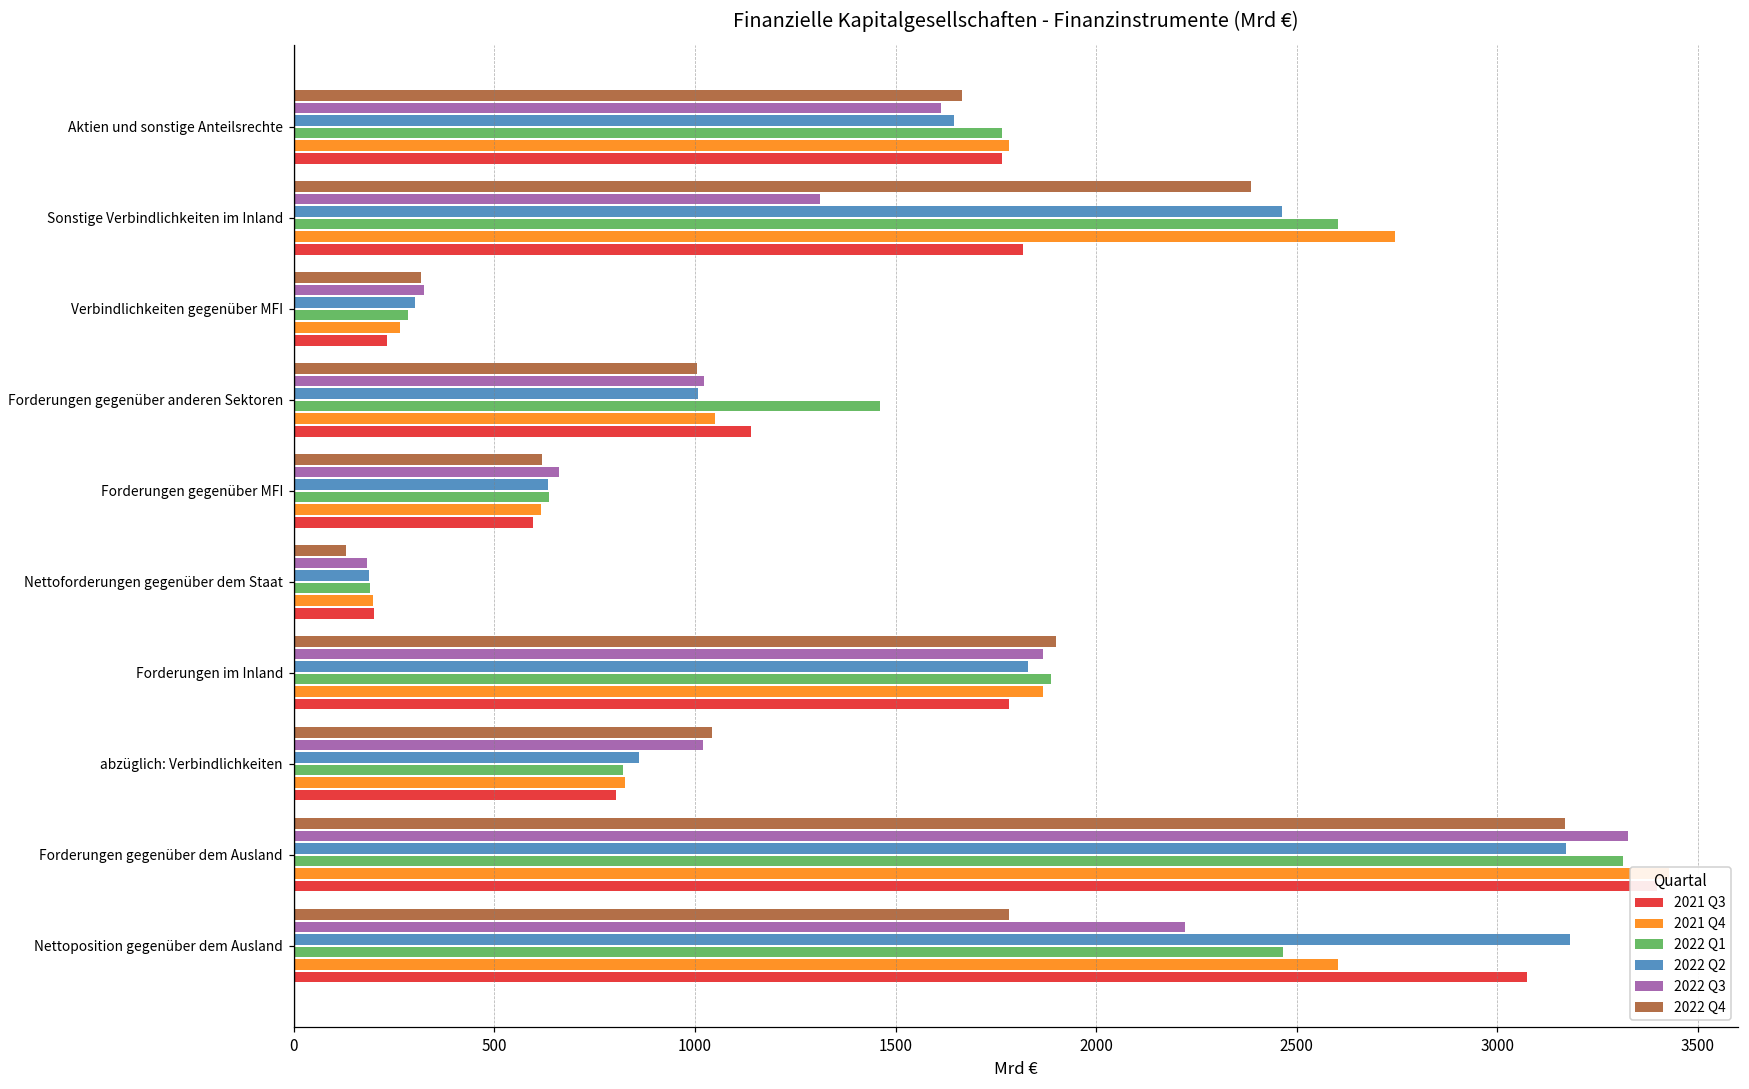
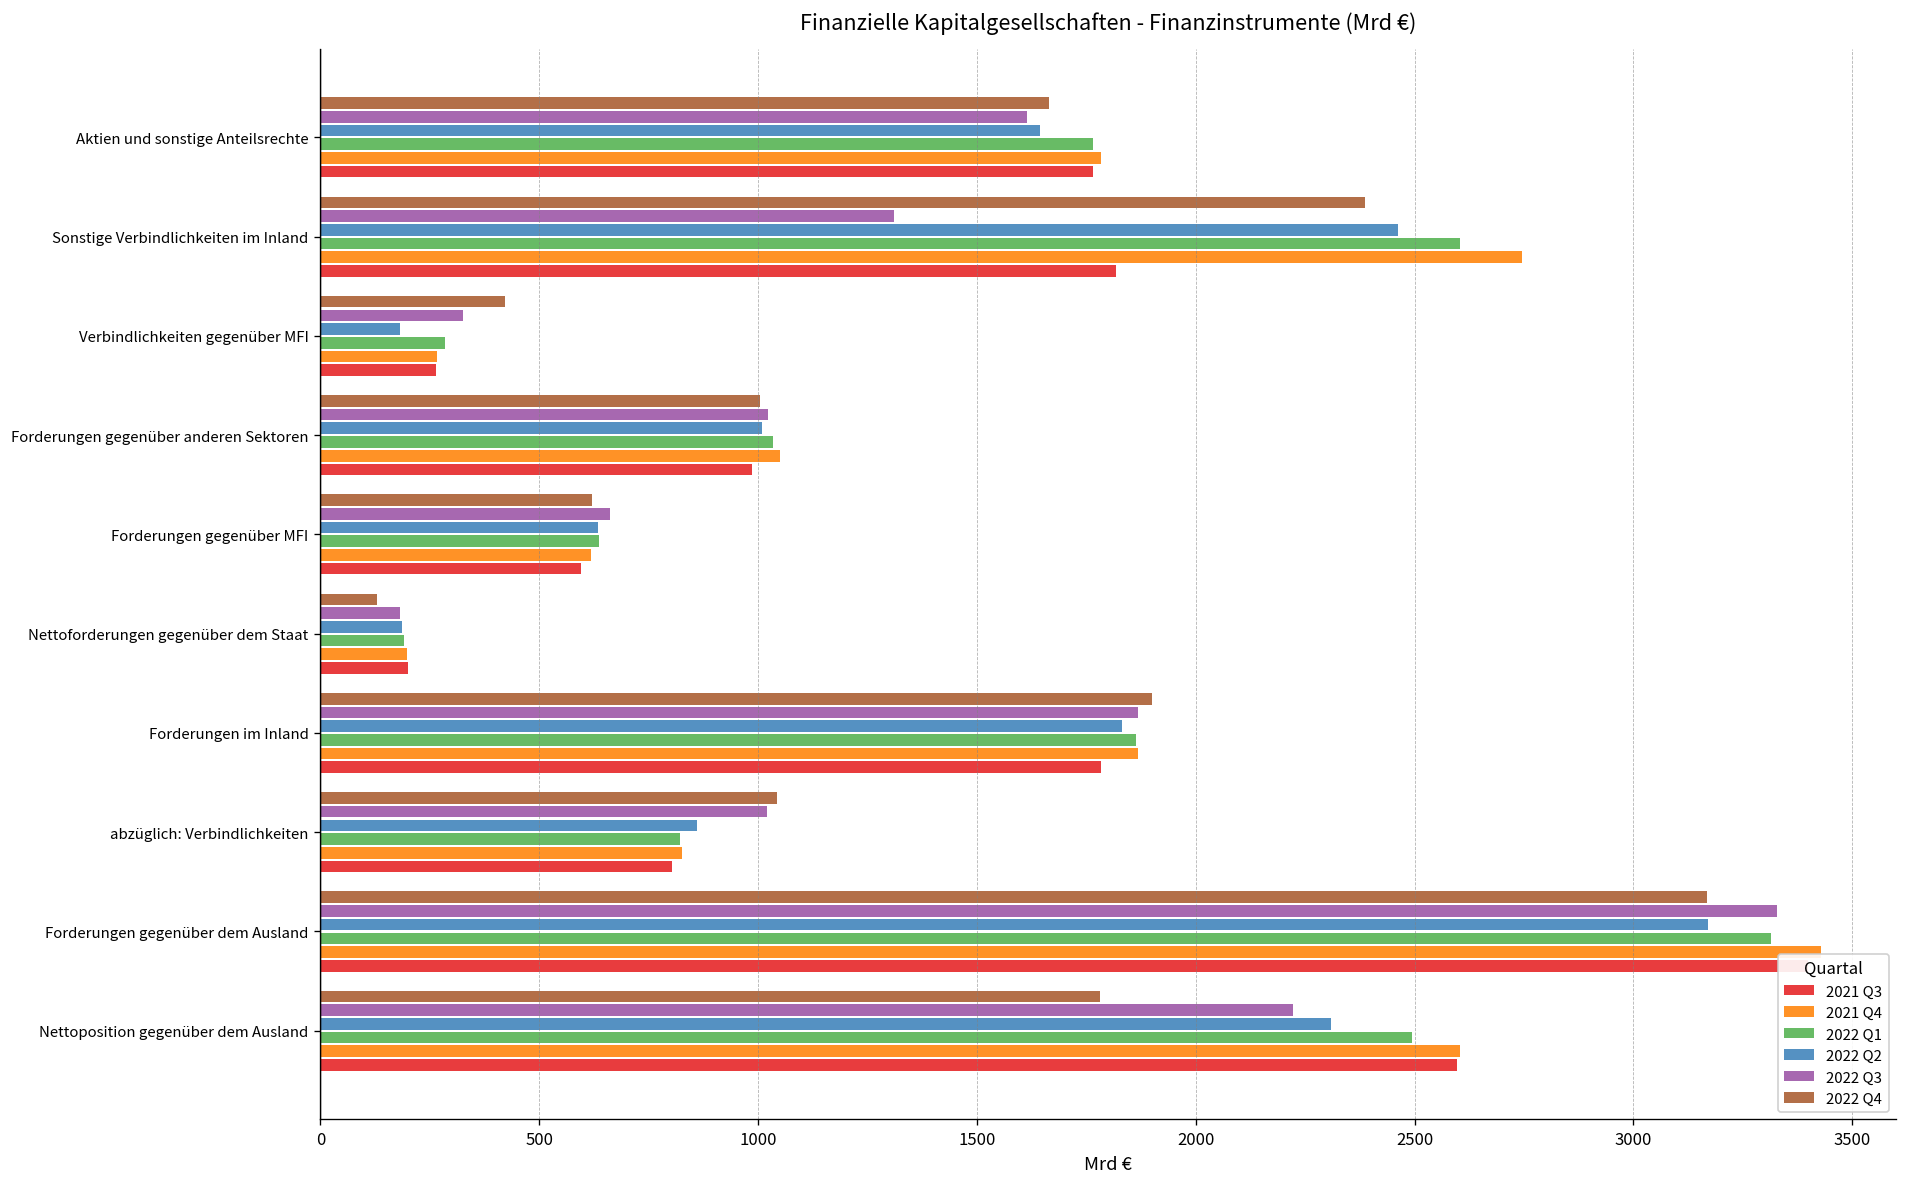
2022 Q4, Verbindlichkeiten gegenüber MFI: 320 -> 420
2022 Q2, Verbindlichkeiten gegenüber MFI: 300 -> 180
2021 Q3, Verbindlichkeiten gegenüber MFI: 230 -> 260
2022 Q1, Forderungen gegenüber anderen Sektoren: 1460 -> 1030
2021 Q3, Forderungen gegenüber anderen Sektoren: 1140 -> 990
2022 Q1, Forderungen im Inland: 1890 -> 1860
2022 Q2, Nettoposition gegenüber dem Ausland: 3180 -> 2310
2022 Q1, Nettoposition gegenüber dem Ausland: 2470 -> 2490
2021 Q3, Nettoposition gegenüber dem Ausland: 3070 -> 2600
